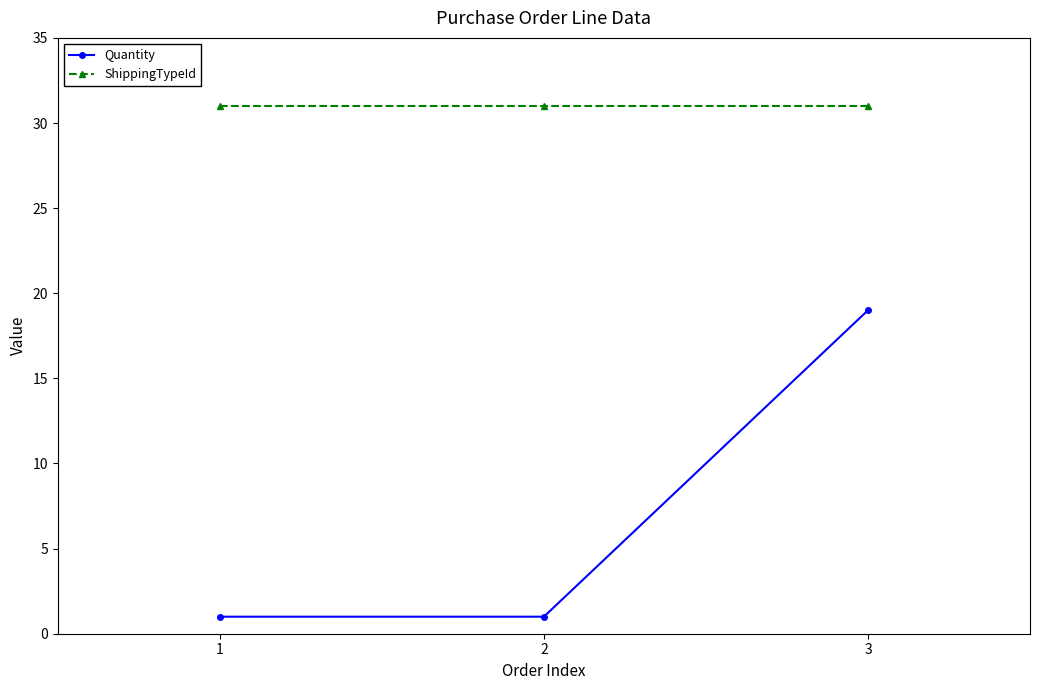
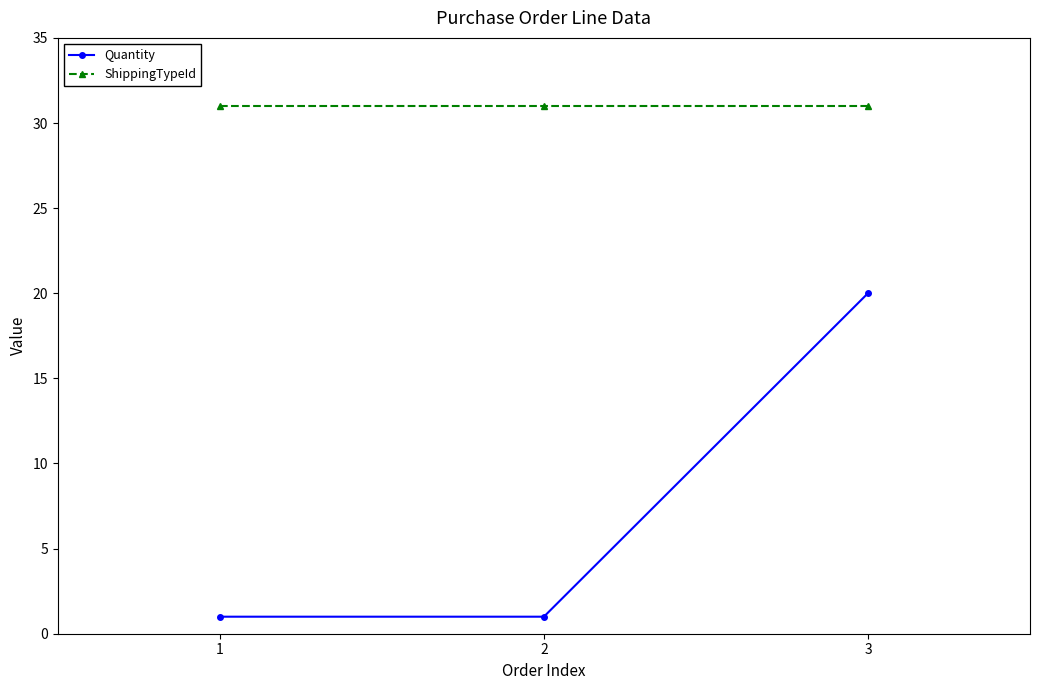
Quantity, 3: 19 -> 20
